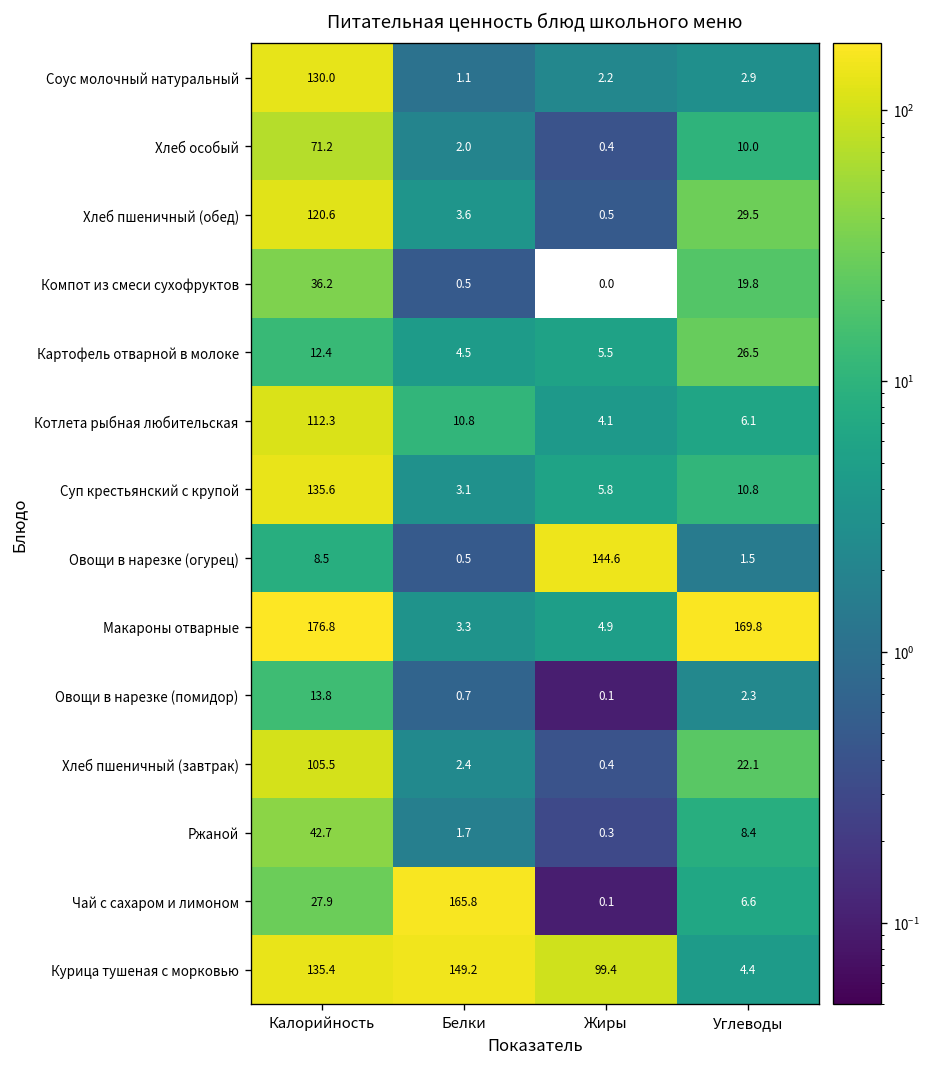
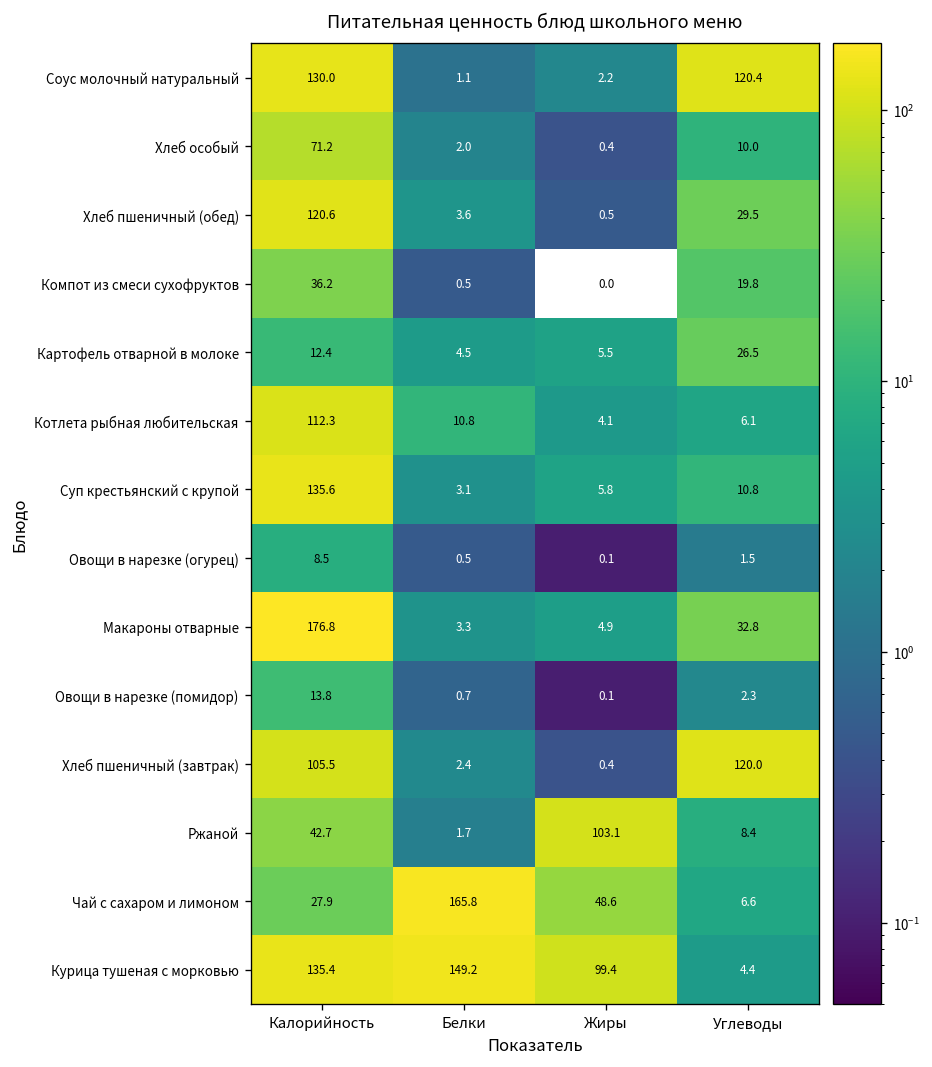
Соус молочный натуральный, Углеводы: 2.9 -> 120.4
Овощи в нарезке (огурец), Жиры: 144.6 -> 0.1
Макароны отварные, Углеводы: 169.8 -> 32.8
Хлеб пшеничный (завтрак), Углеводы: 22.1 -> 120.0
Ржаной, Жиры: 0.3 -> 103.1
Чай с сахаром и лимоном, Жиры: 0.1 -> 48.6
